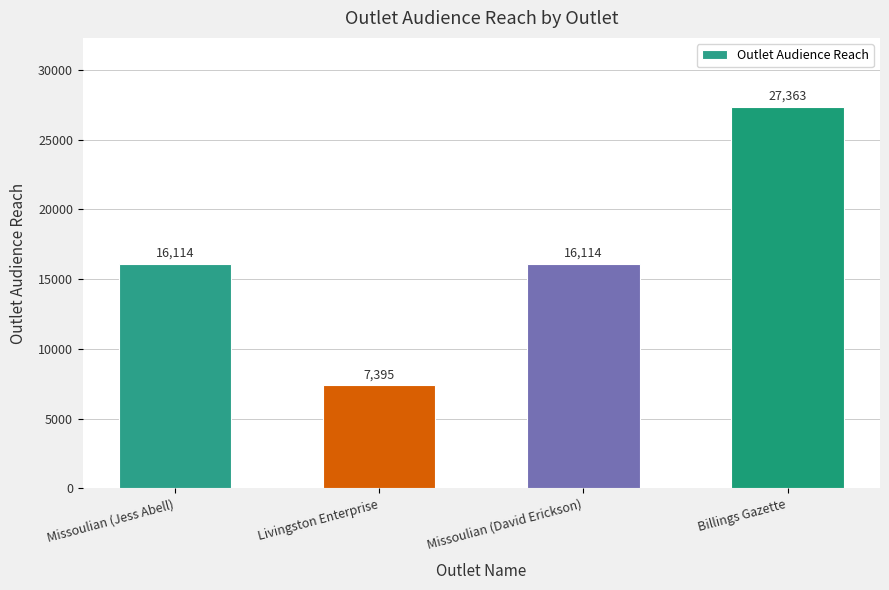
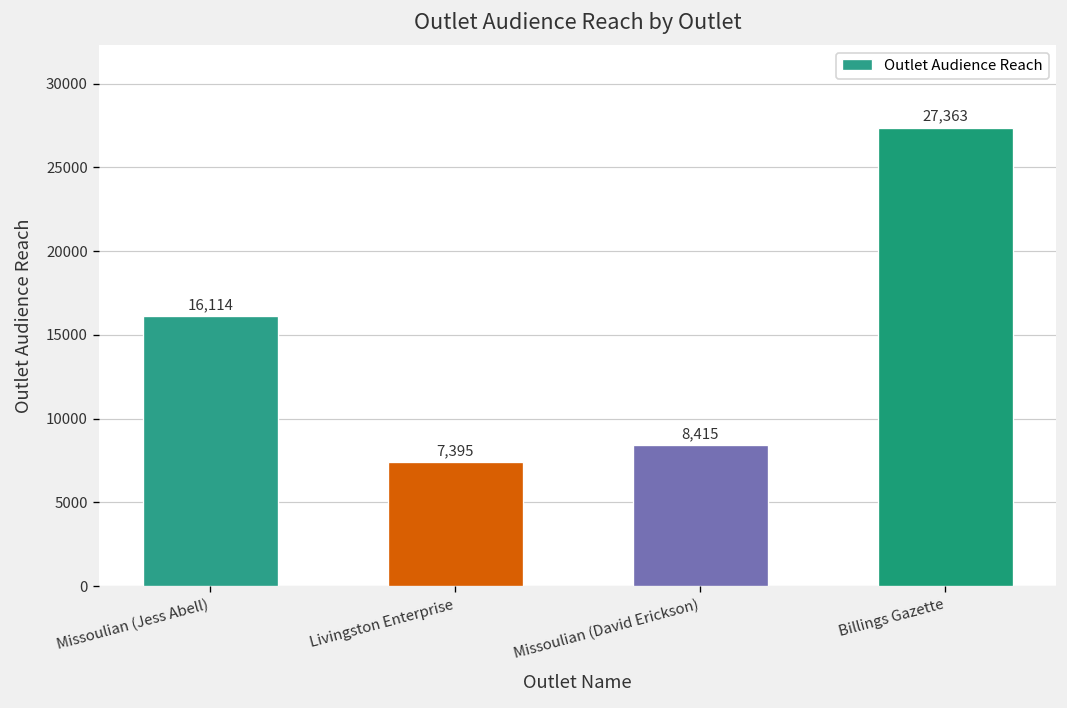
Missoulian (David Erickson): 16,114 -> 8,415
